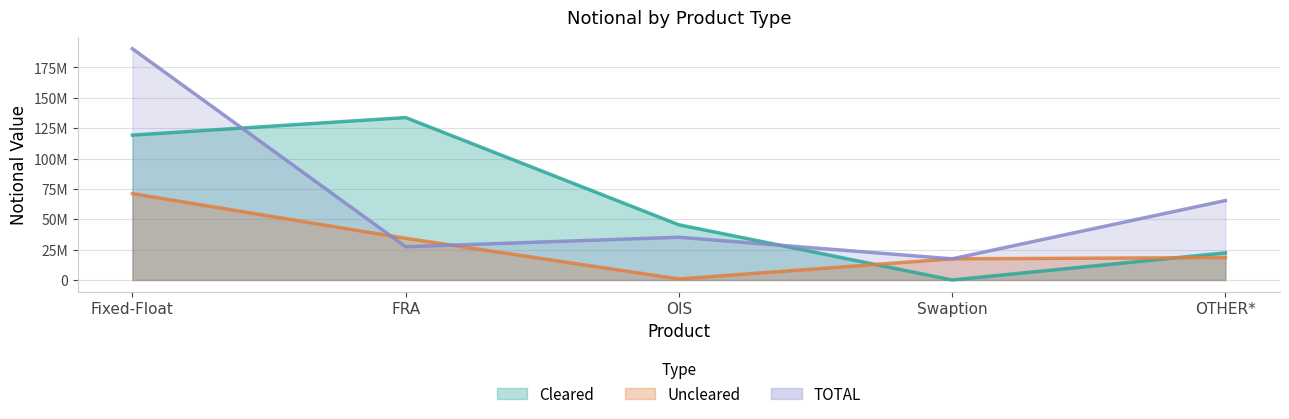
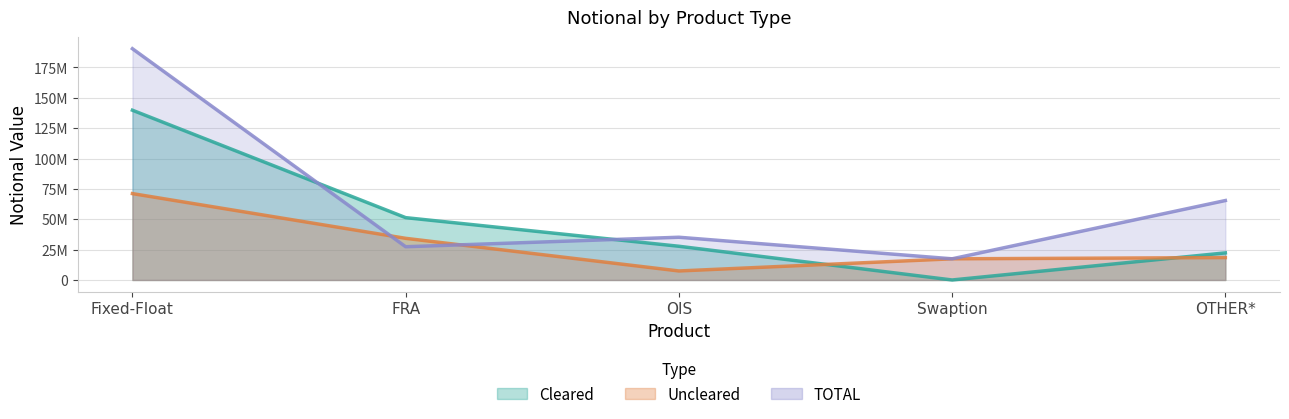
Cleared, Fixed-Float: 119000000 -> 140000000
Cleared, FRA: 134000000 -> 51000000
Cleared, OIS: 45000000 -> 28000000
Uncleared, OIS: 1000000 -> 7000000
